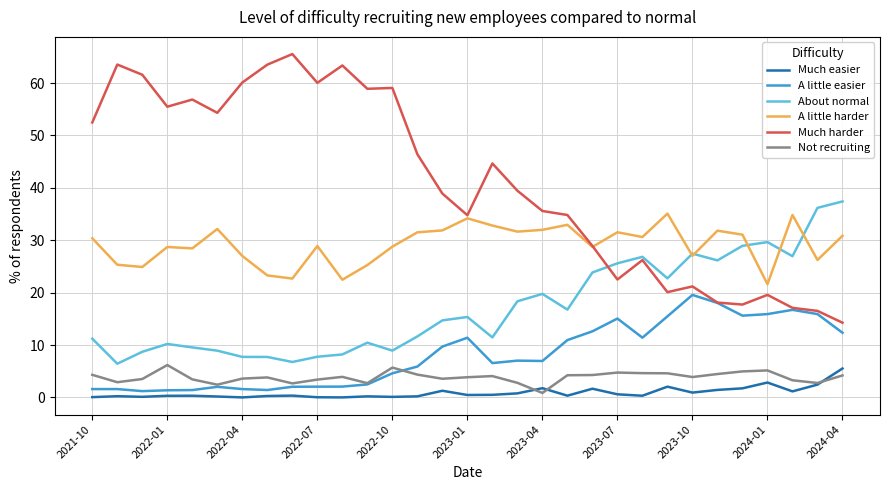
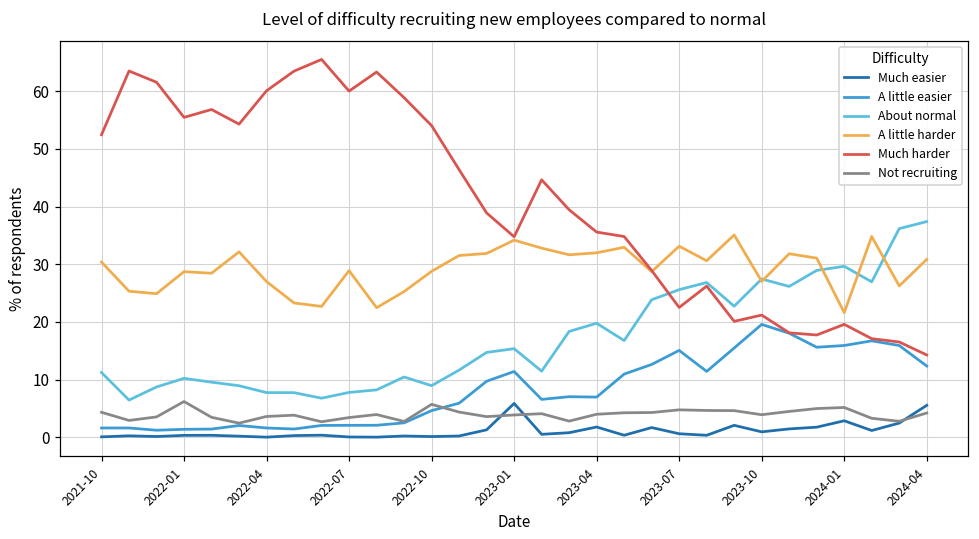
Much harder, 2022-10: 59 -> 54
Much easier, 2023-01: 0 -> 6
Not recruiting, 2023-04: 1 -> 4
A little harder, 2023-07: 32 -> 33
